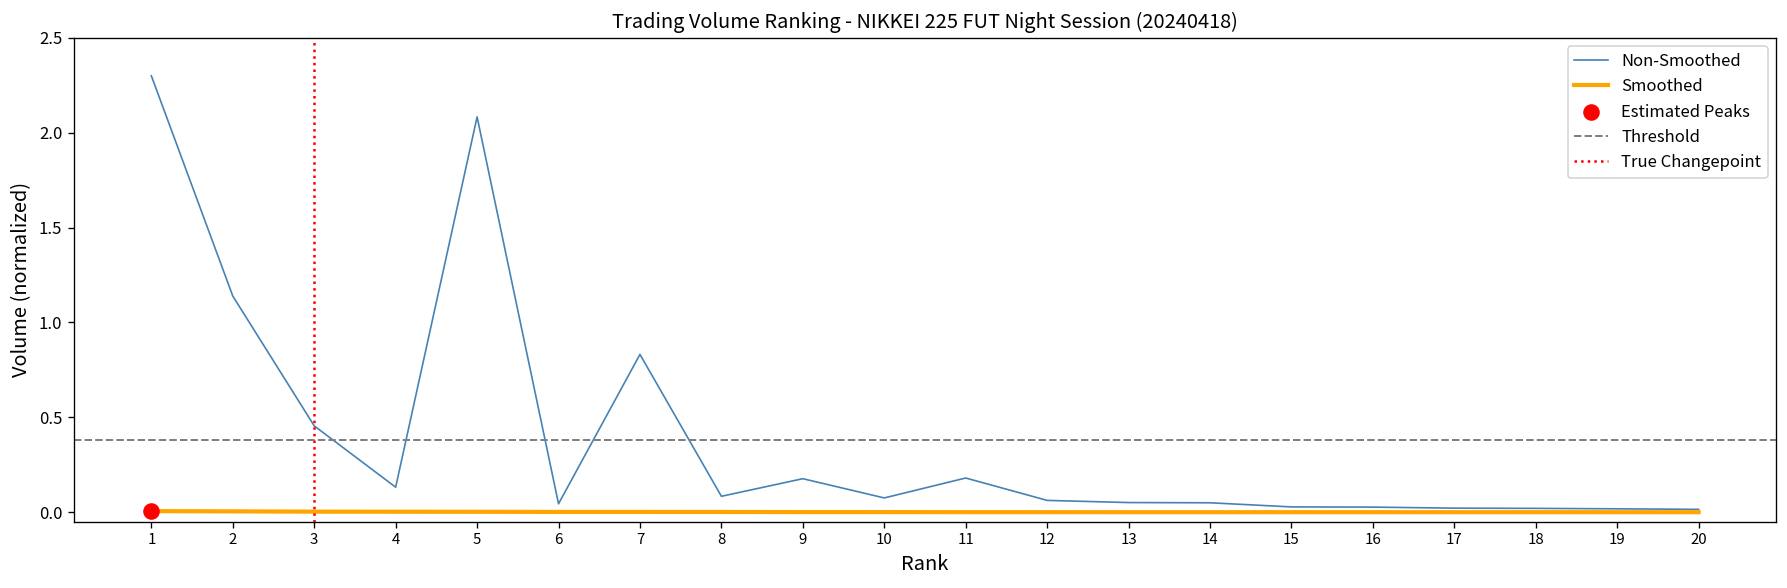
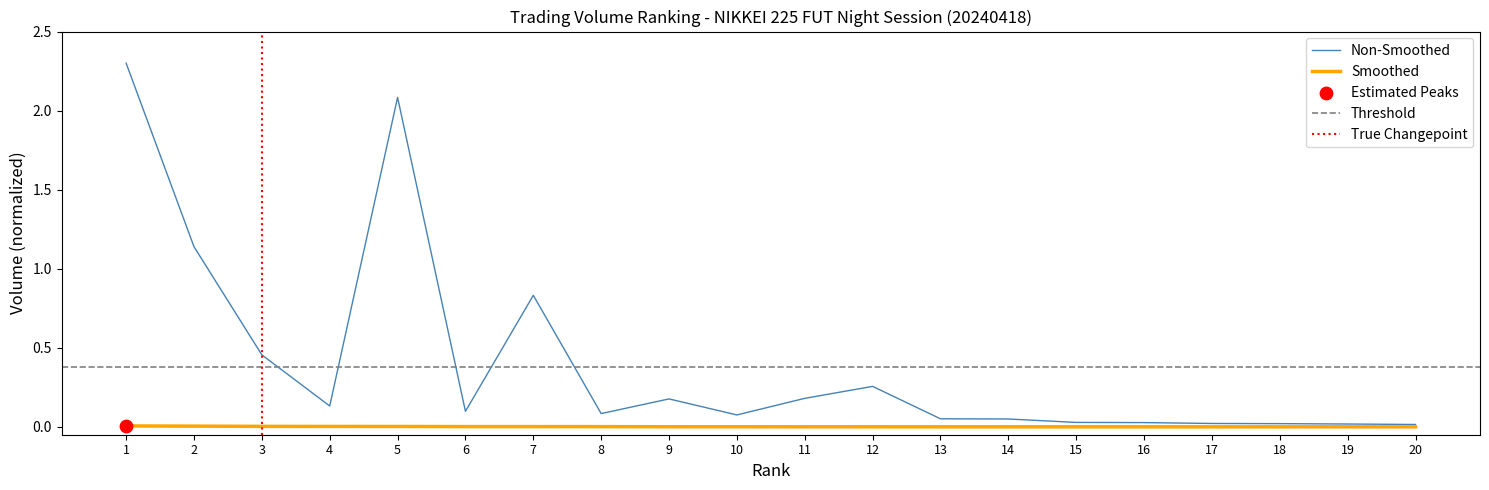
Non-Smoothed, 6: 0.04 -> 0.10
Non-Smoothed, 12: 0.06 -> 0.26
